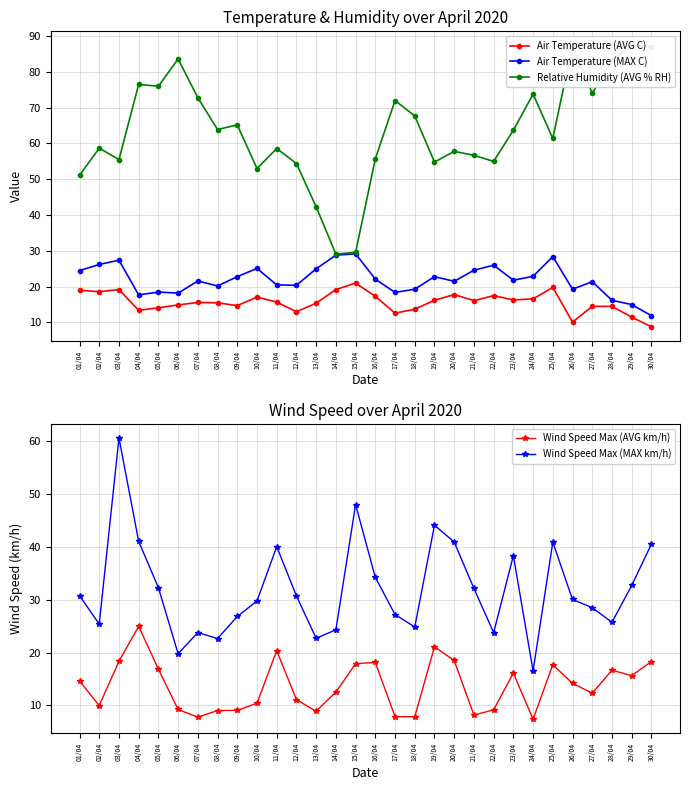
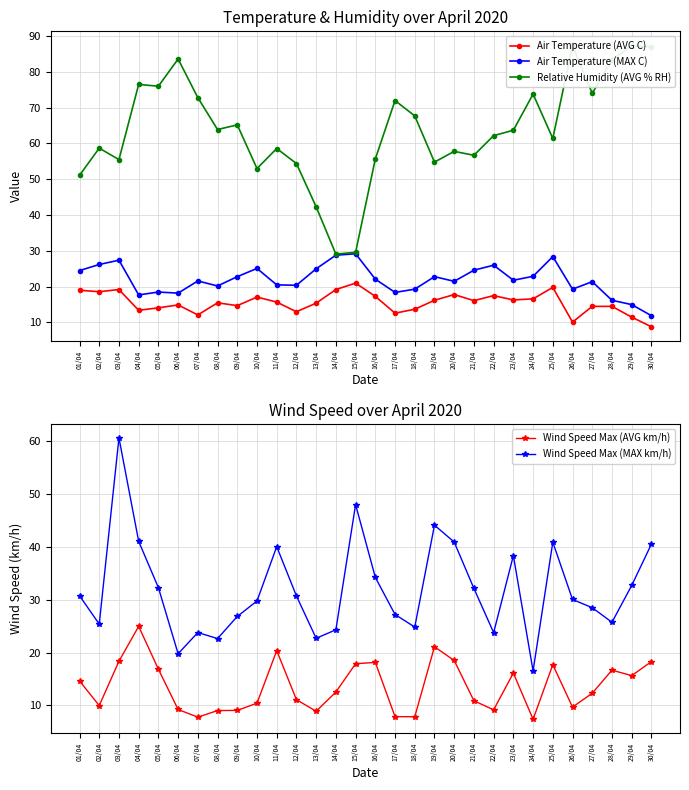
Temperature & Humidity over April 2020, Air Temperature (AVG C), 07/04: 16 -> 12
Temperature & Humidity over April 2020, Relative Humidity (AVG % RH), 22/04: 55 -> 62
Wind Speed over April 2020, Wind Speed Max (AVG km/h), 21/04: 8 -> 11
Wind Speed over April 2020, Wind Speed Max (AVG km/h), 26/04: 14 -> 10
